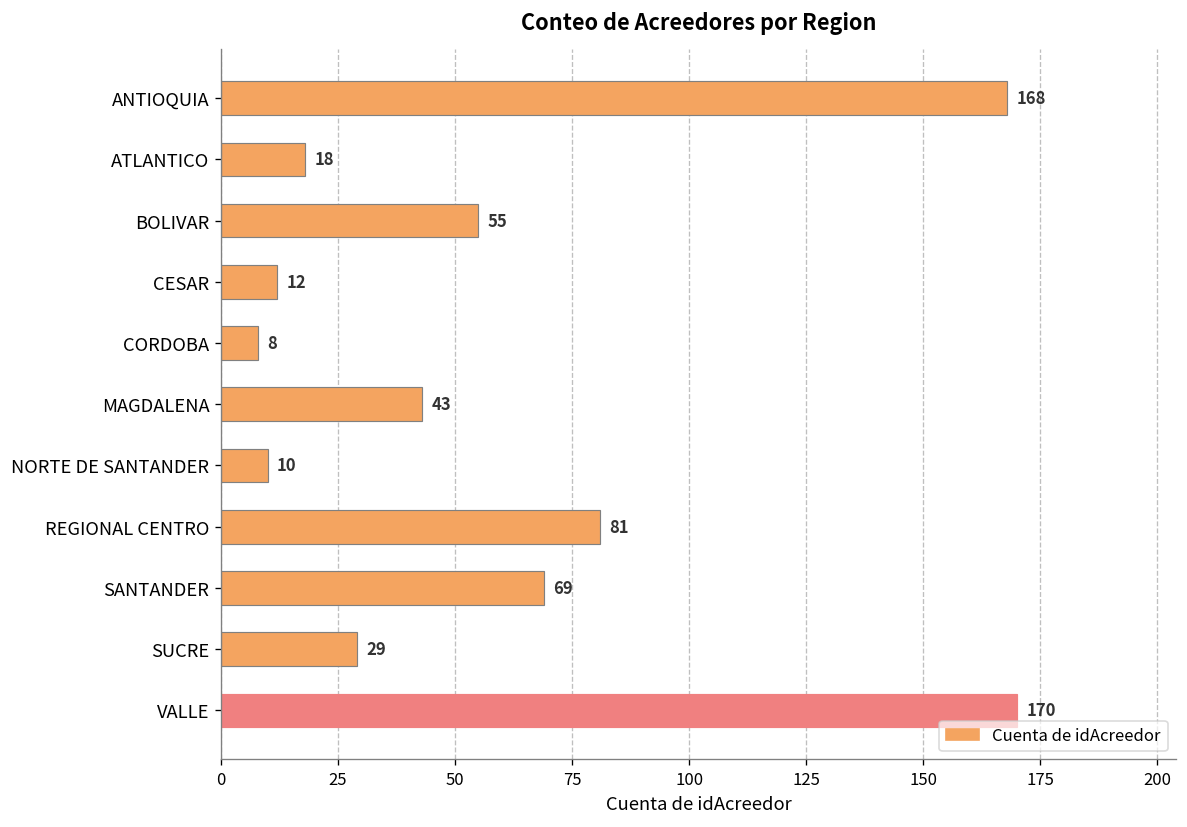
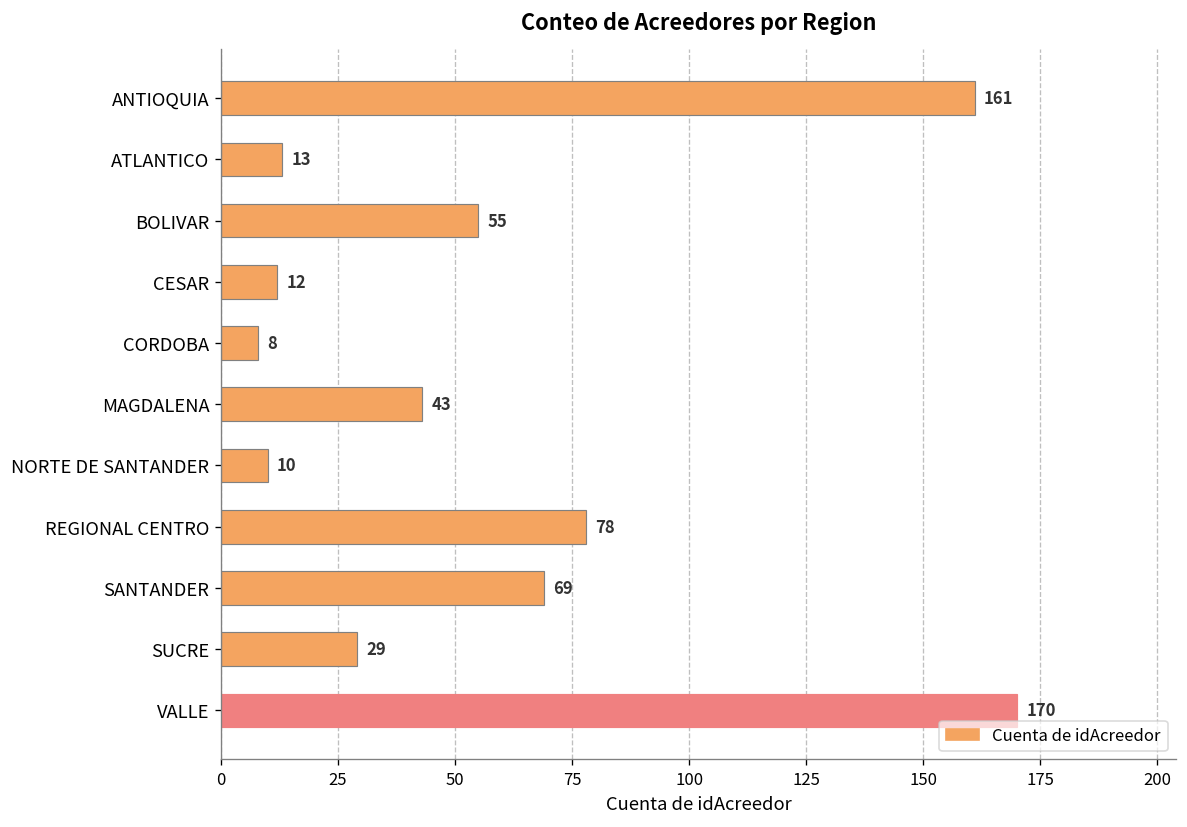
ANTIOQUIA: 168 -> 161
ATLANTICO: 18 -> 13
REGIONAL CENTRO: 81 -> 78
